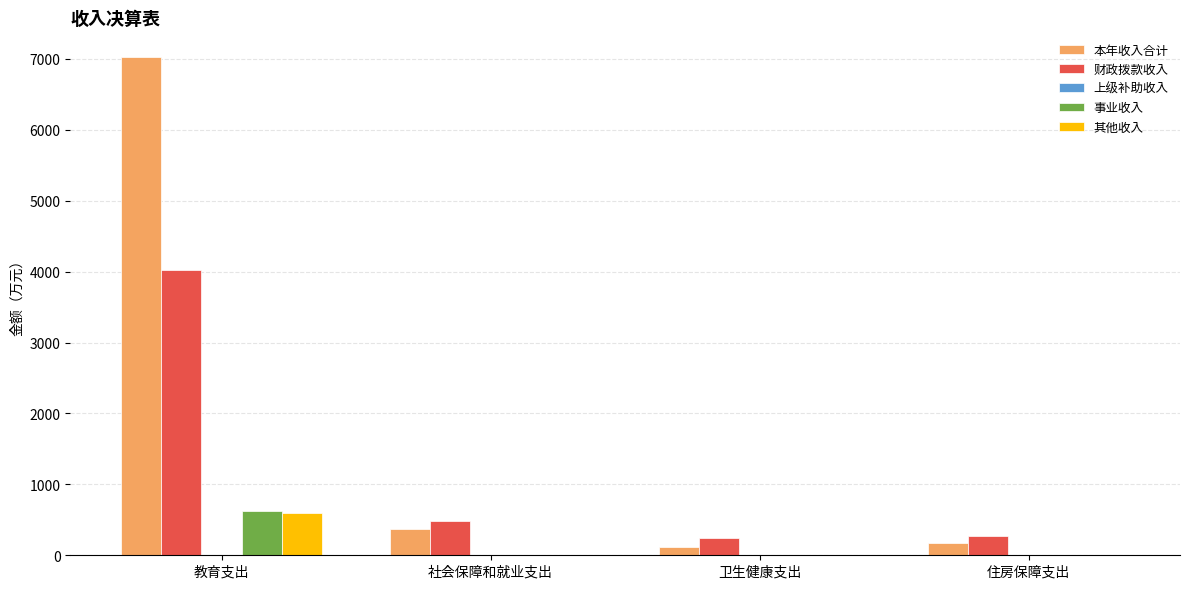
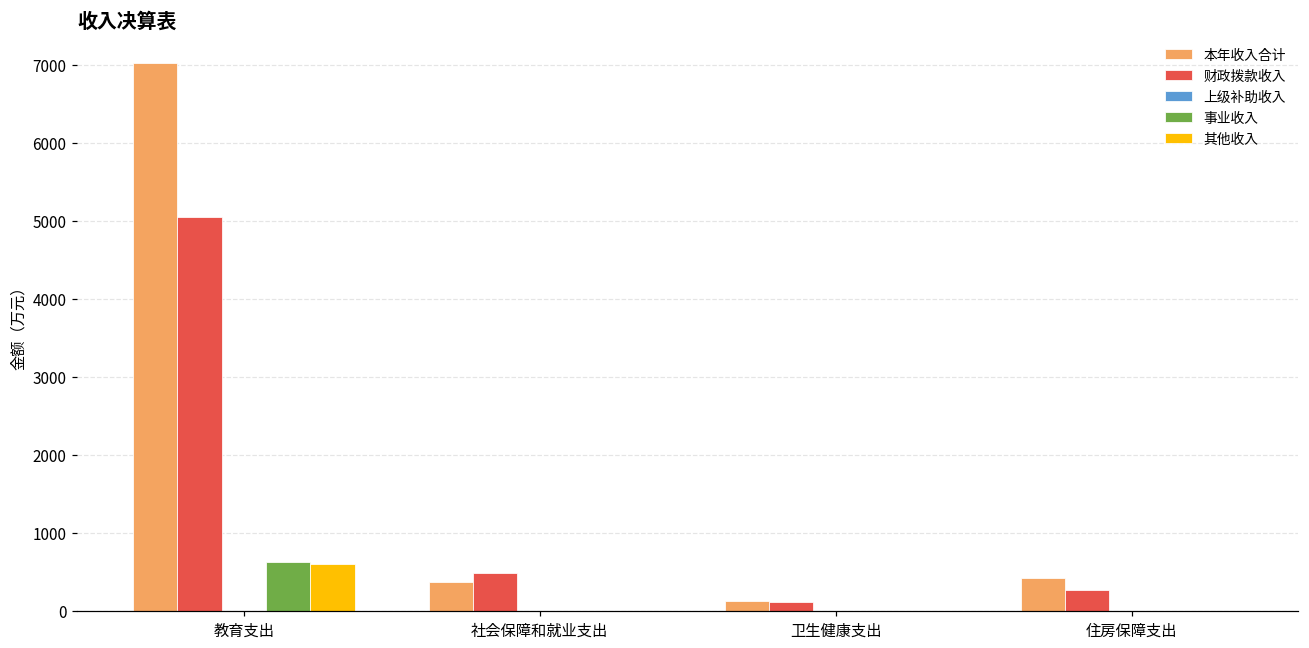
财政拨款收入, 教育支出: 4000 -> 5100
财政拨款收入, 卫生健康支出: 200 -> 100
本年收入合计, 住房保障支出: 200 -> 400
